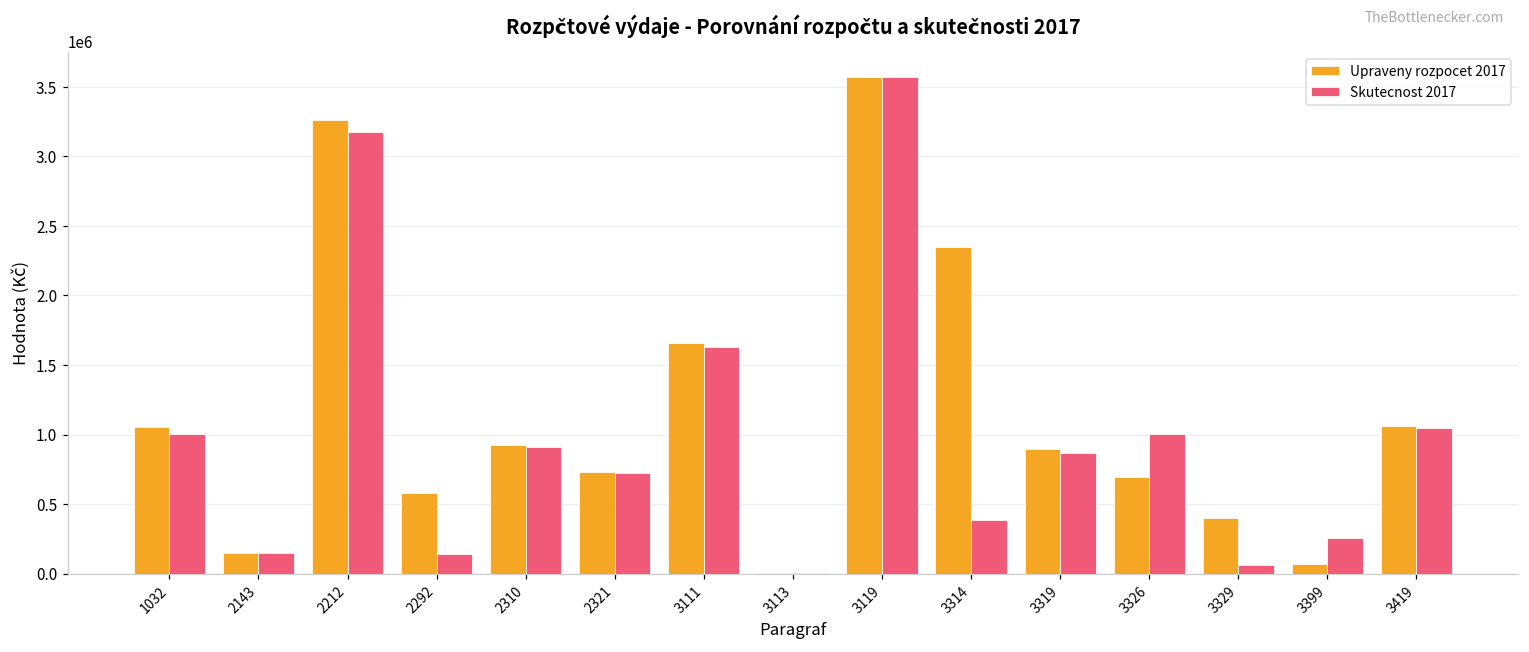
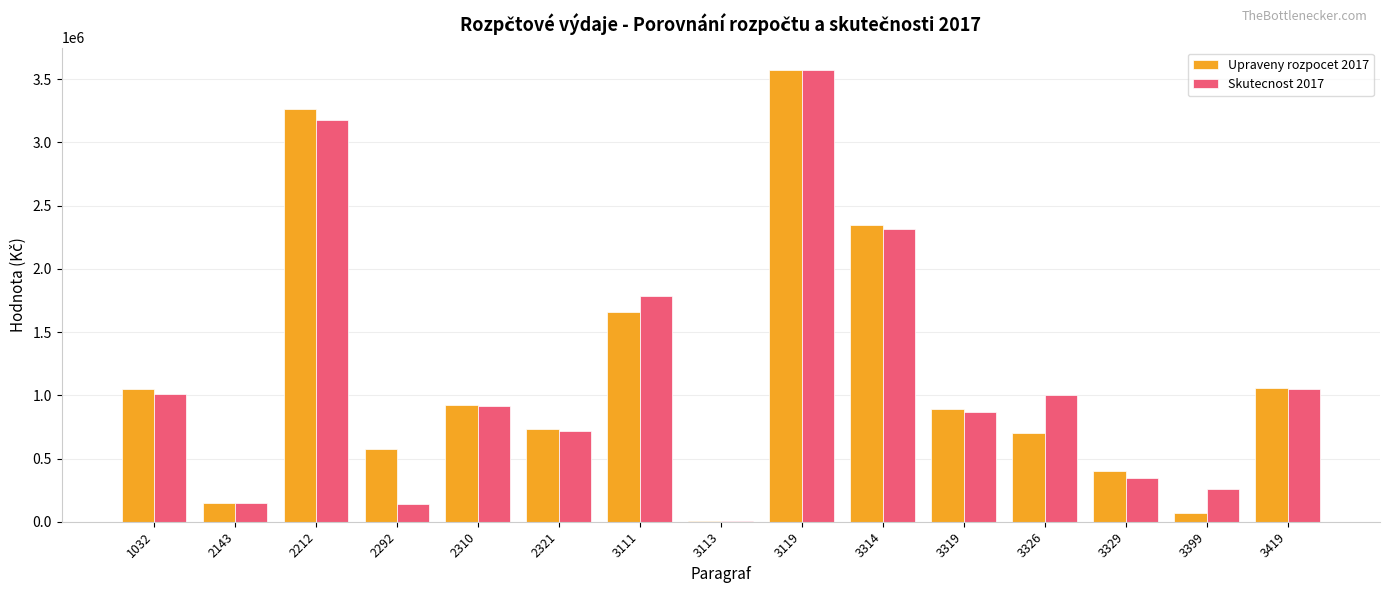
Skutecnost 2017, 3111: 1630000 -> 1780000
Skutecnost 2017, 3314: 390000 -> 2310000
Skutecnost 2017, 3329: 60000 -> 350000
